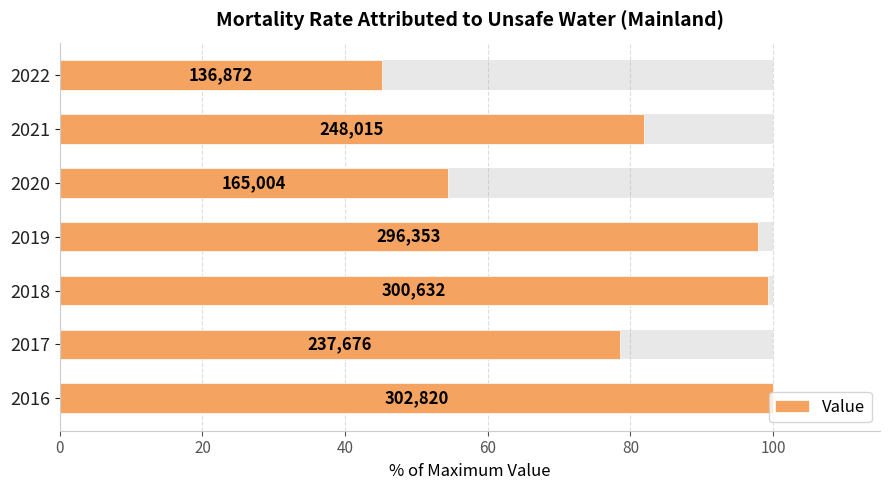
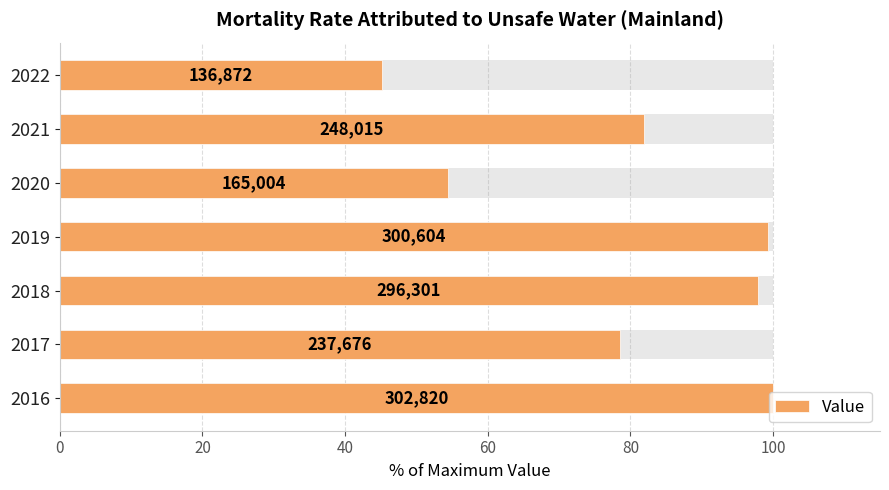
Value, 2019: 296,353 -> 300,604
Value, 2018: 300,632 -> 296,301
